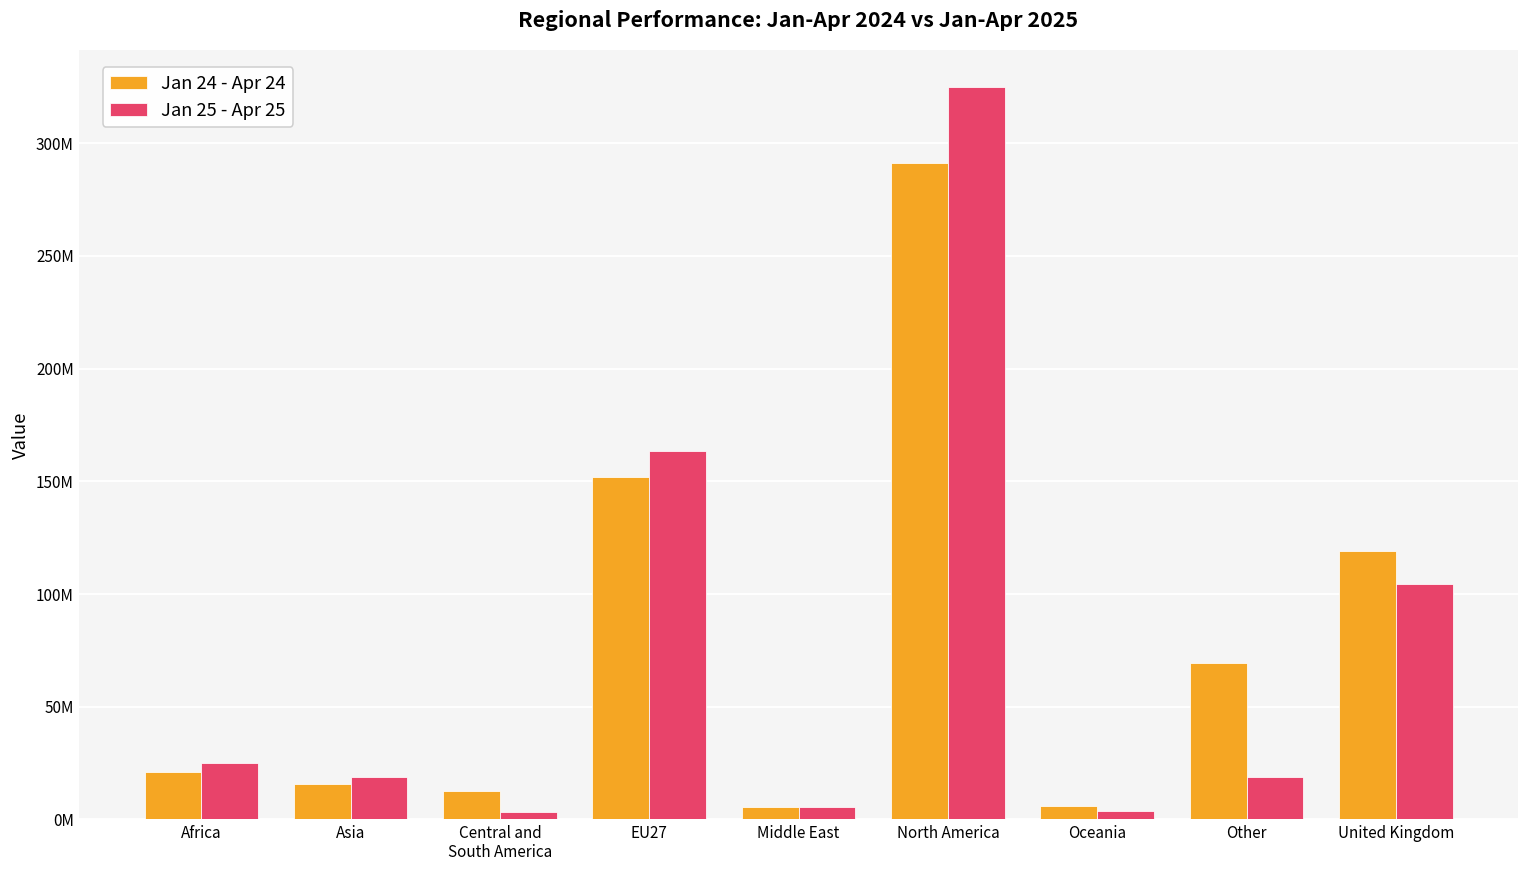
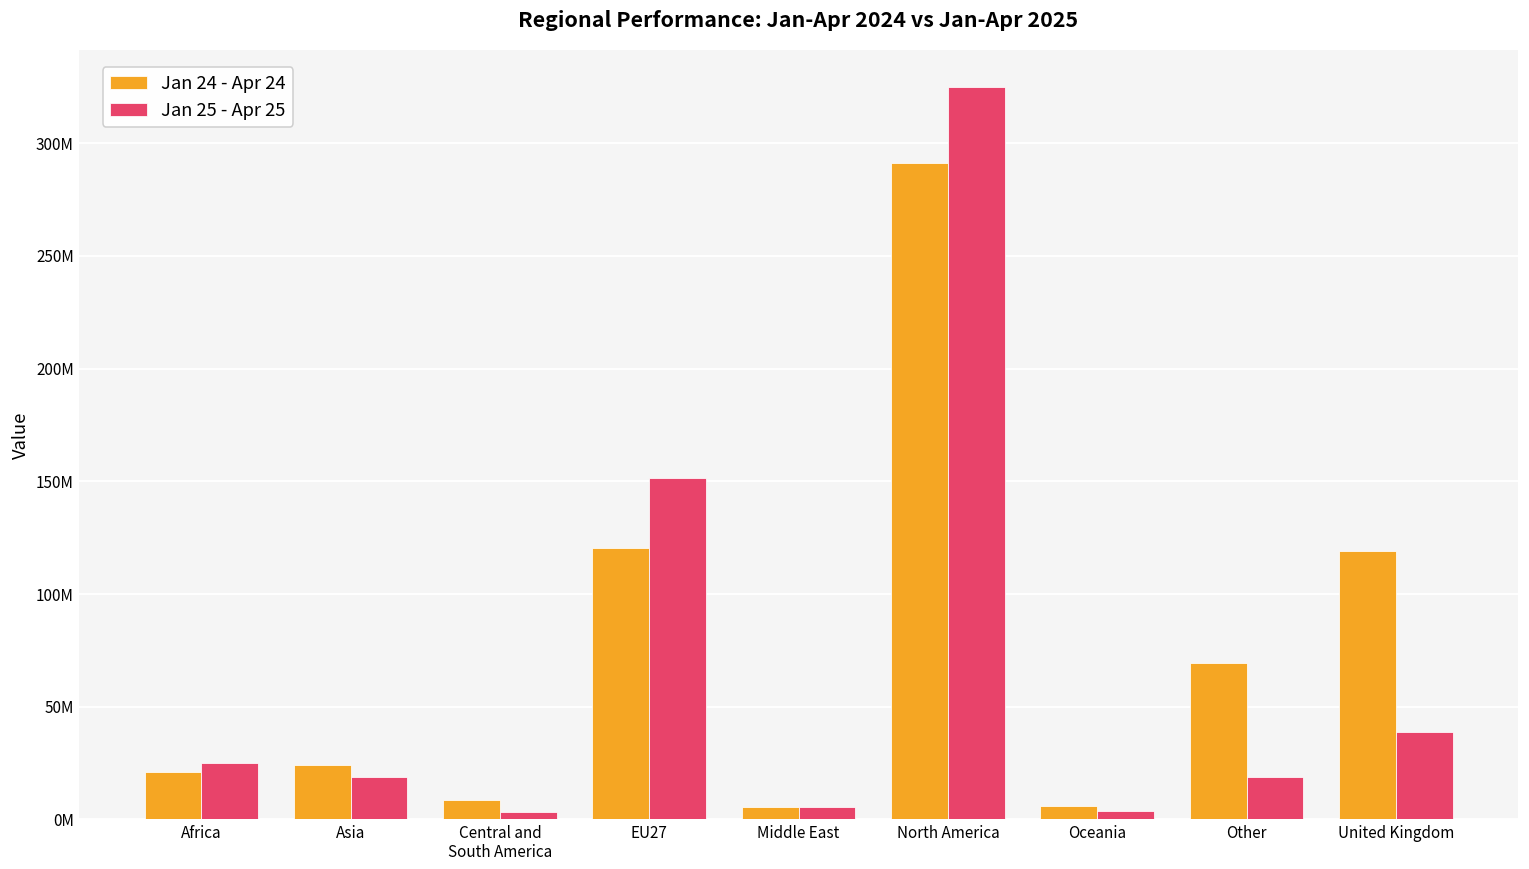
Jan 24 - Apr 24, Asia: 16000000 -> 24000000
Jan 24 - Apr 24, Central and South America: 13000000 -> 8000000
Jan 24 - Apr 24, EU27: 152000000 -> 120000000
Jan 25 - Apr 25, EU27: 164000000 -> 151000000
Jan 25 - Apr 25, United Kingdom: 104000000 -> 39000000
